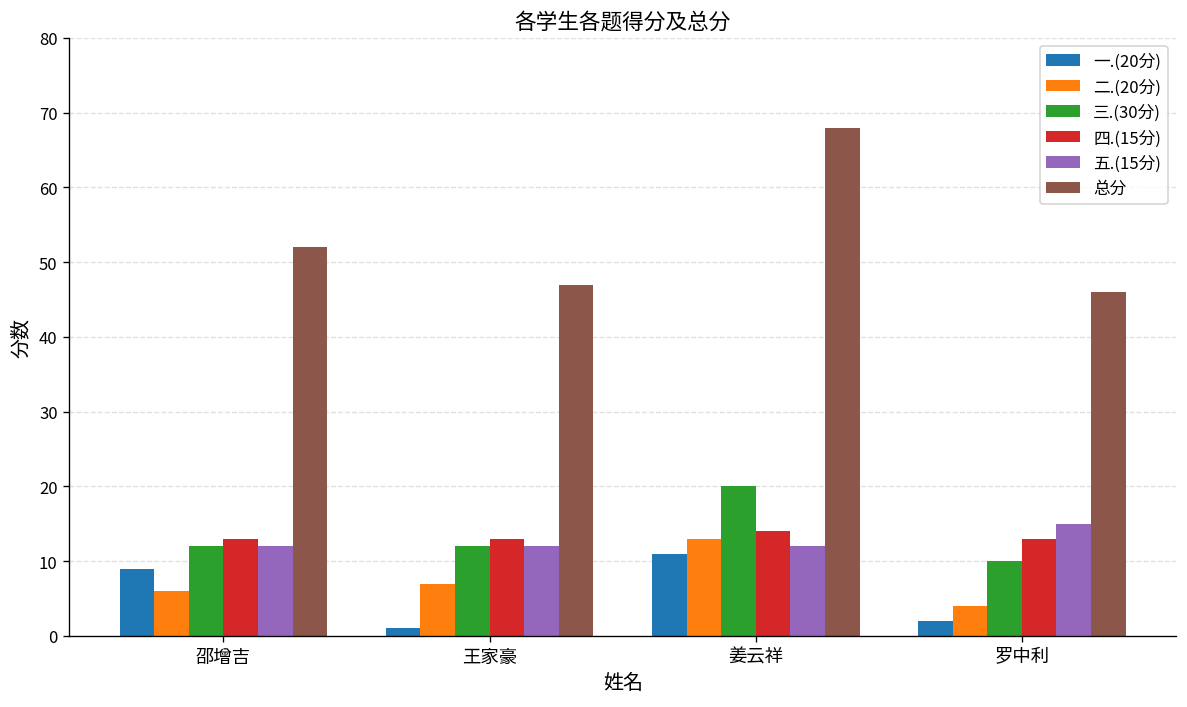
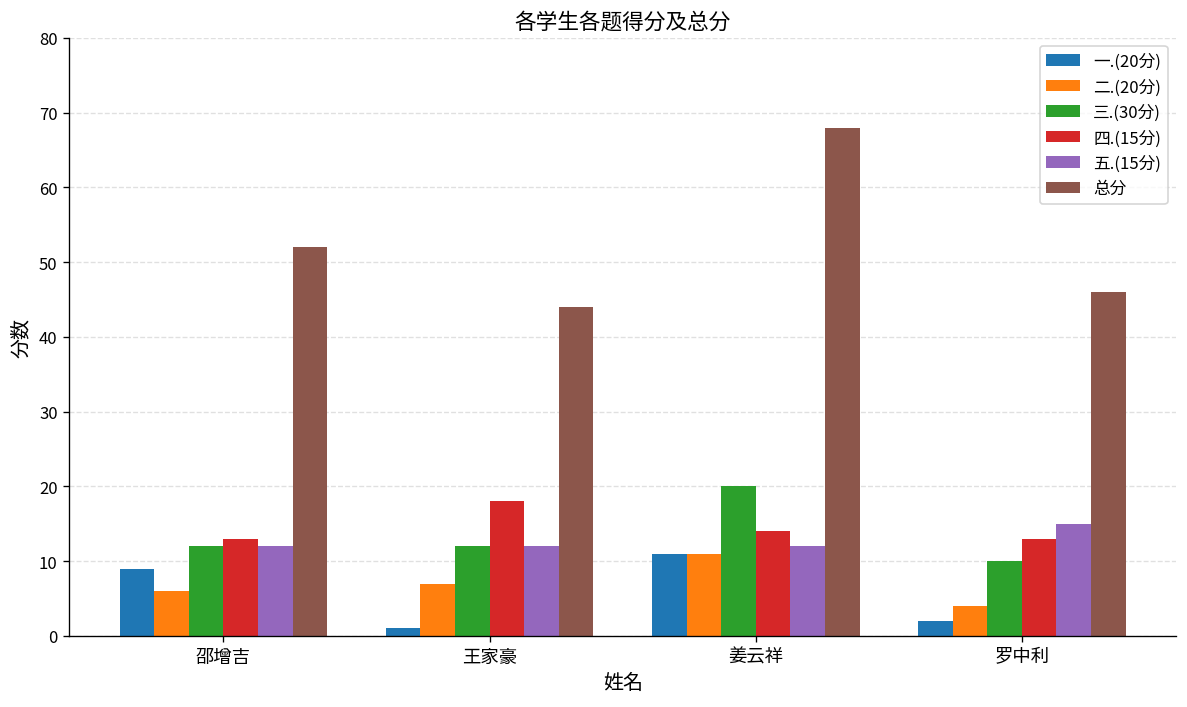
四.(15分), 王家豪: 13 -> 18
总分, 王家豪: 47 -> 44
二.(20分), 姜云祥: 13 -> 11
